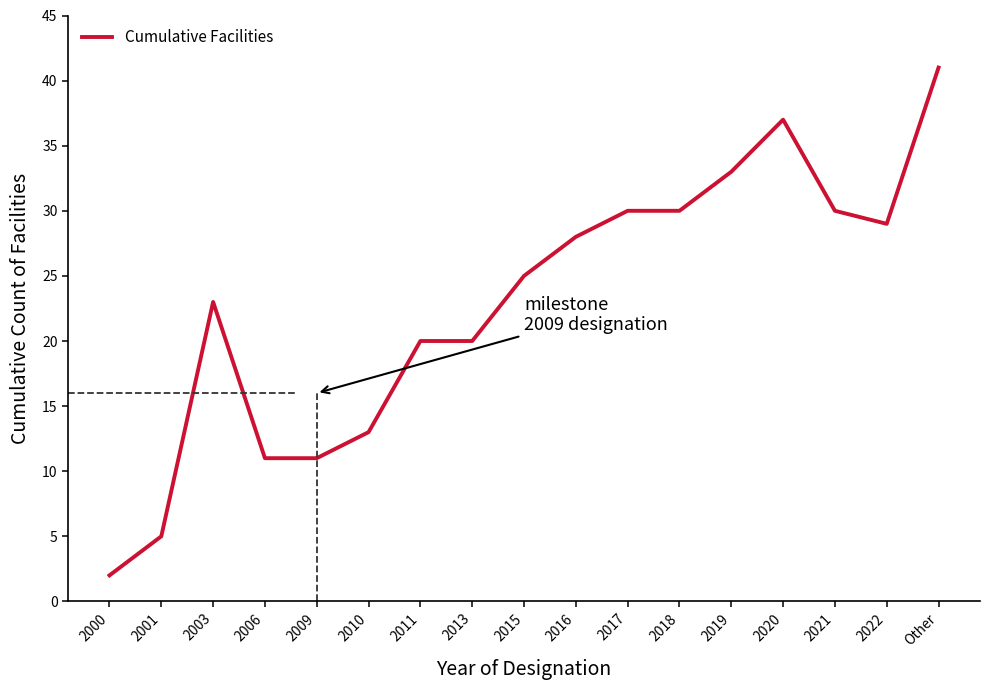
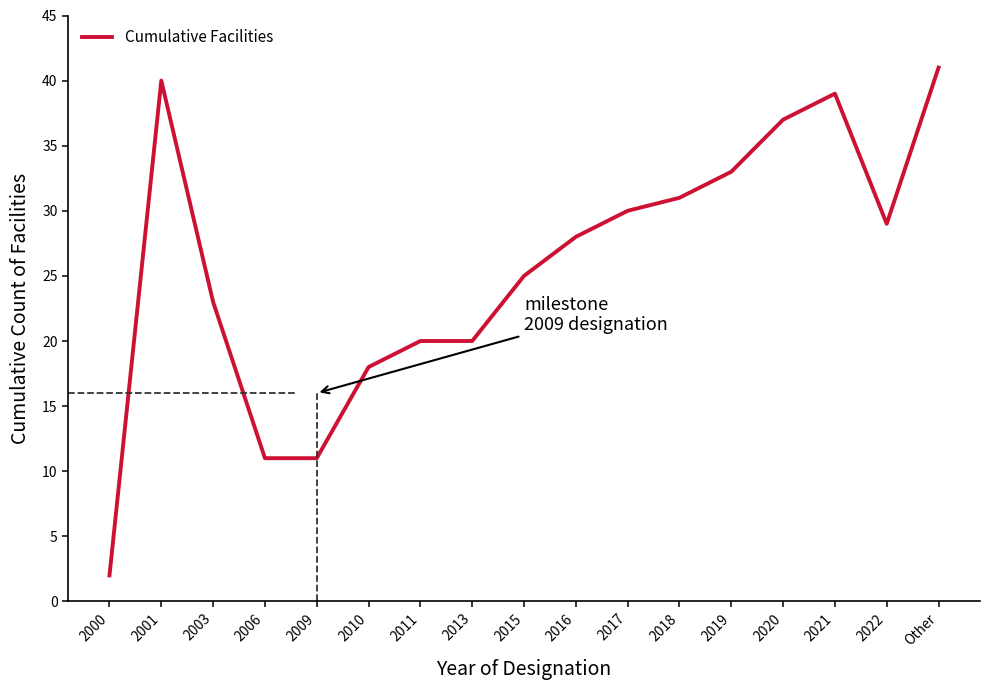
2001: 5 -> 40
2010: 13 -> 18
2018: 30 -> 31
2021: 30 -> 39
